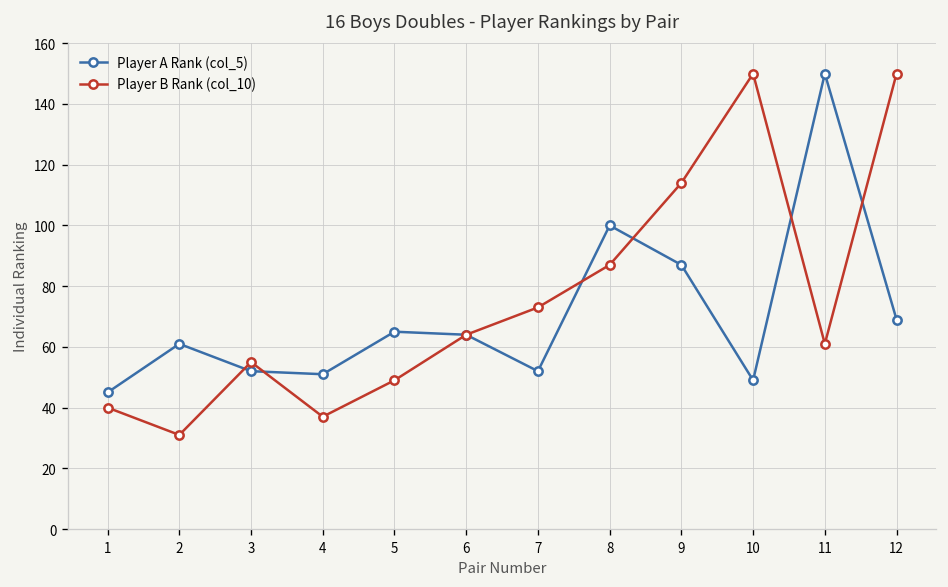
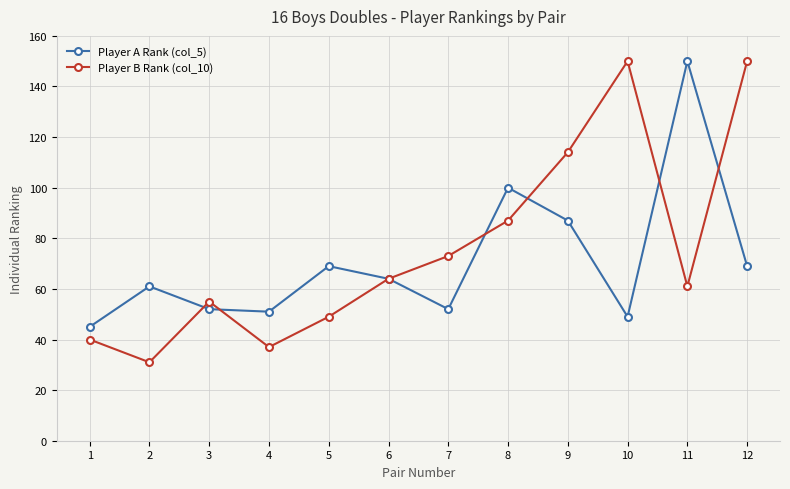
Player A Rank (col_5), 5: 65 -> 69
